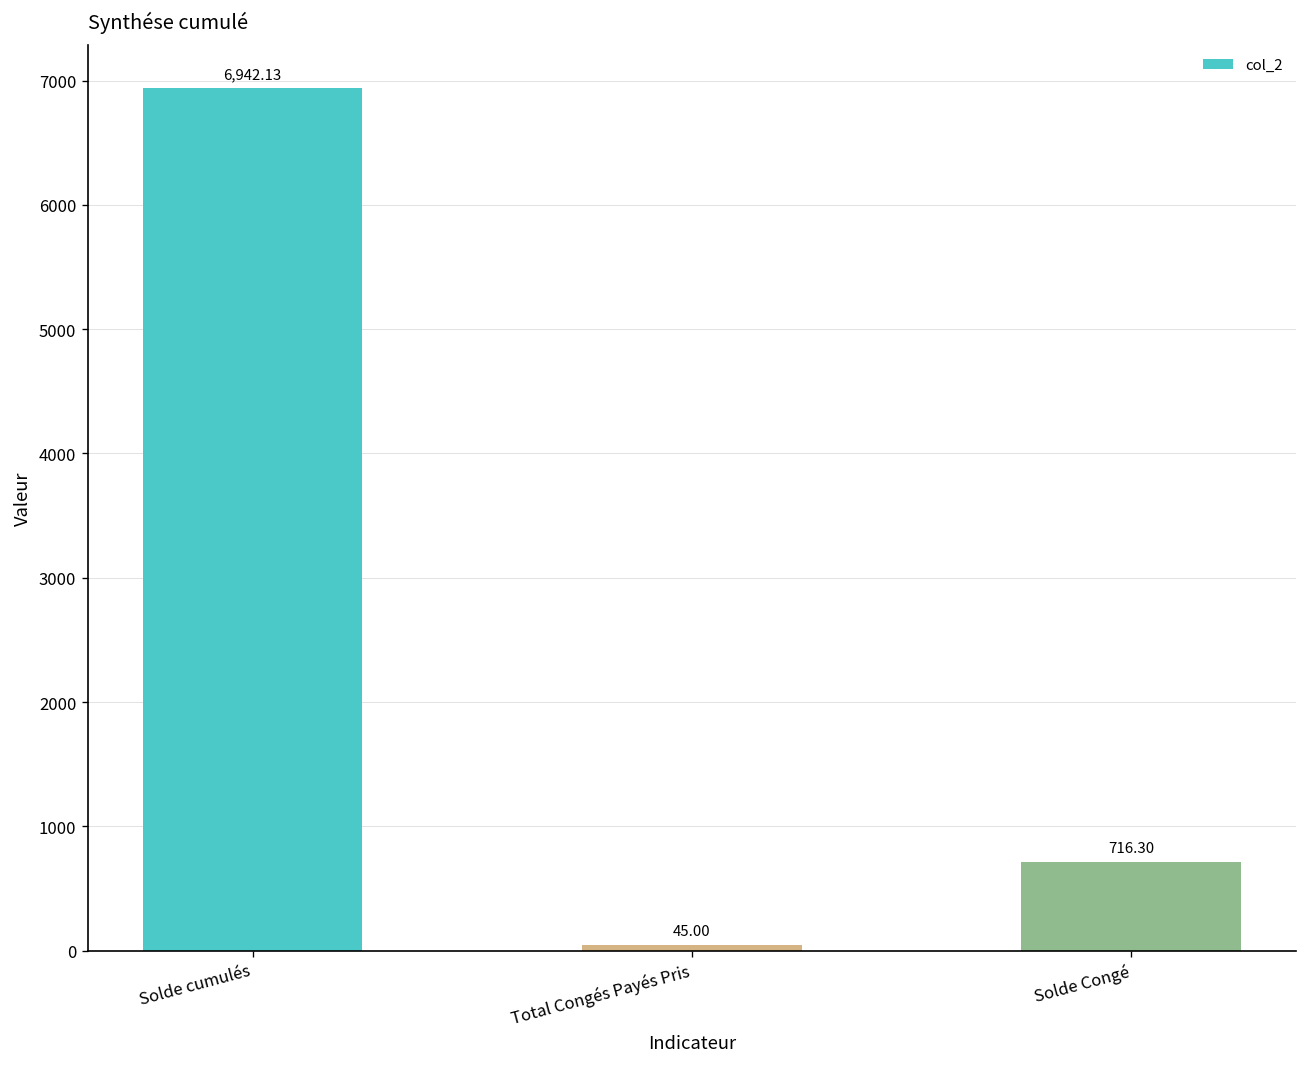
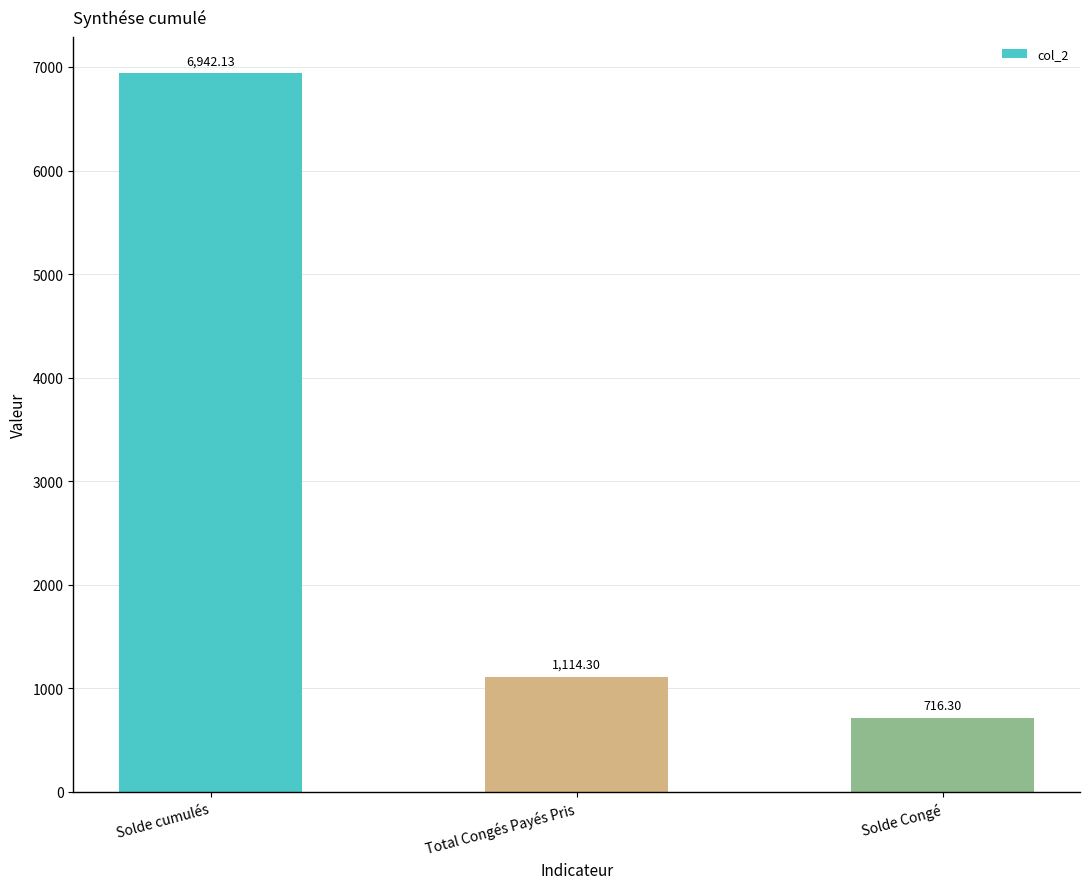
Total Congés Payés Pris: 45.00 -> 1,114.30
